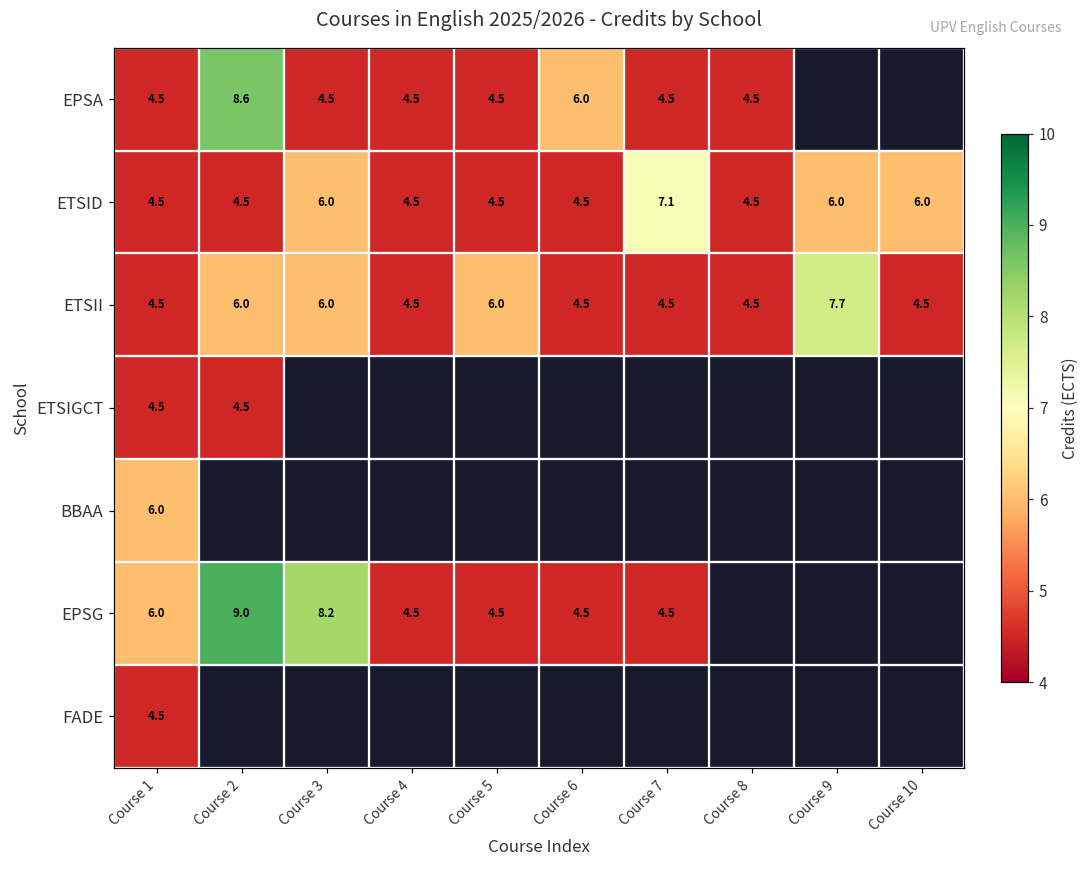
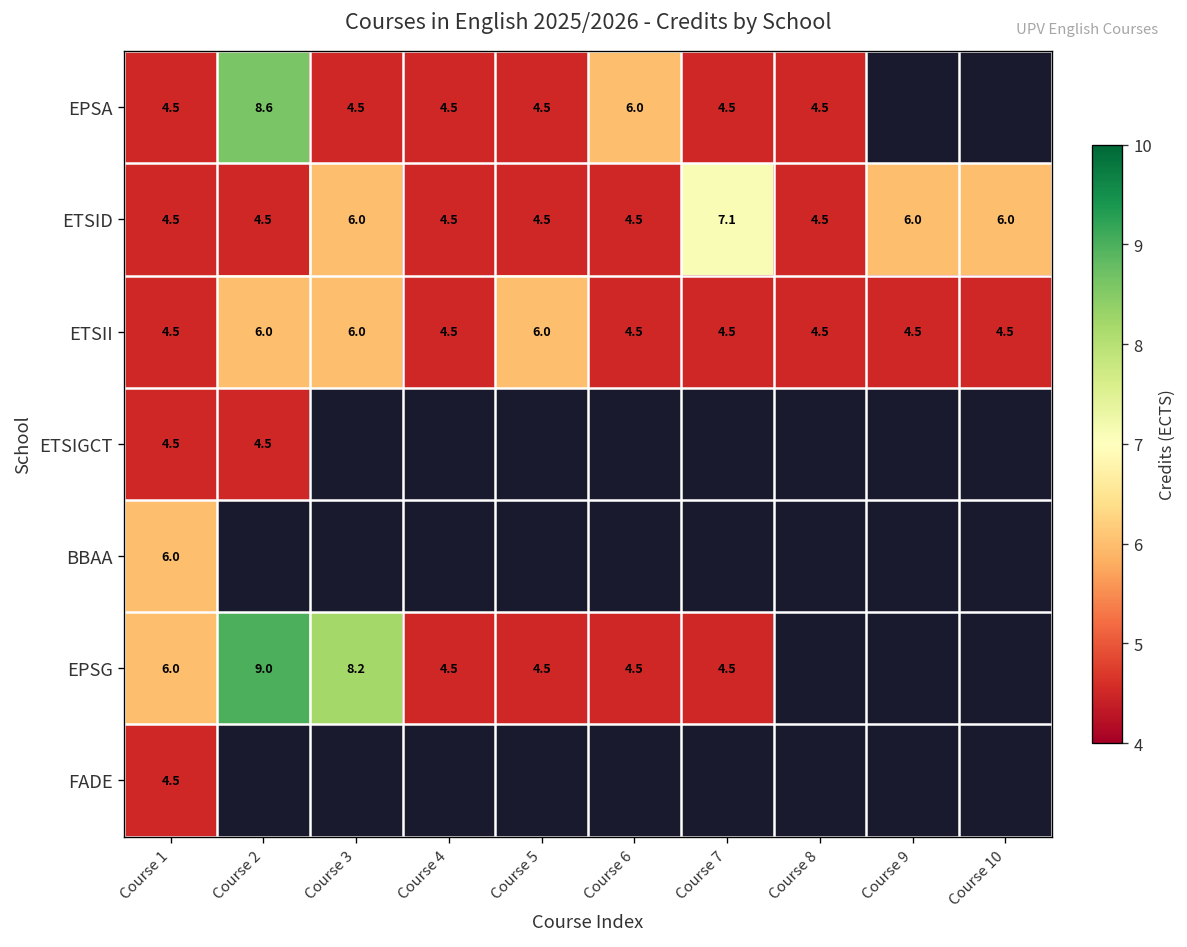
ETSII, Course 9: 7.7 -> 4.5
